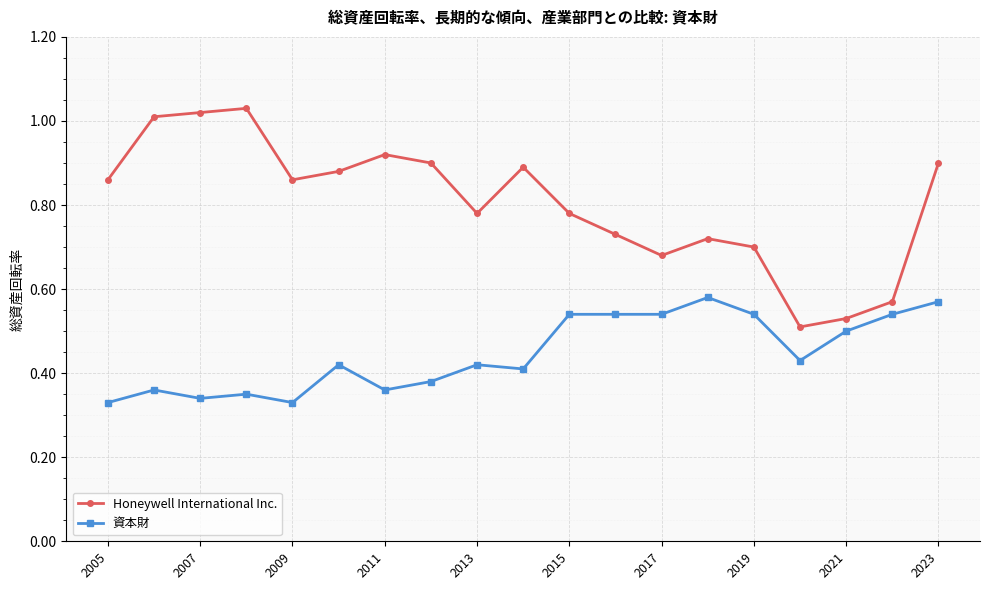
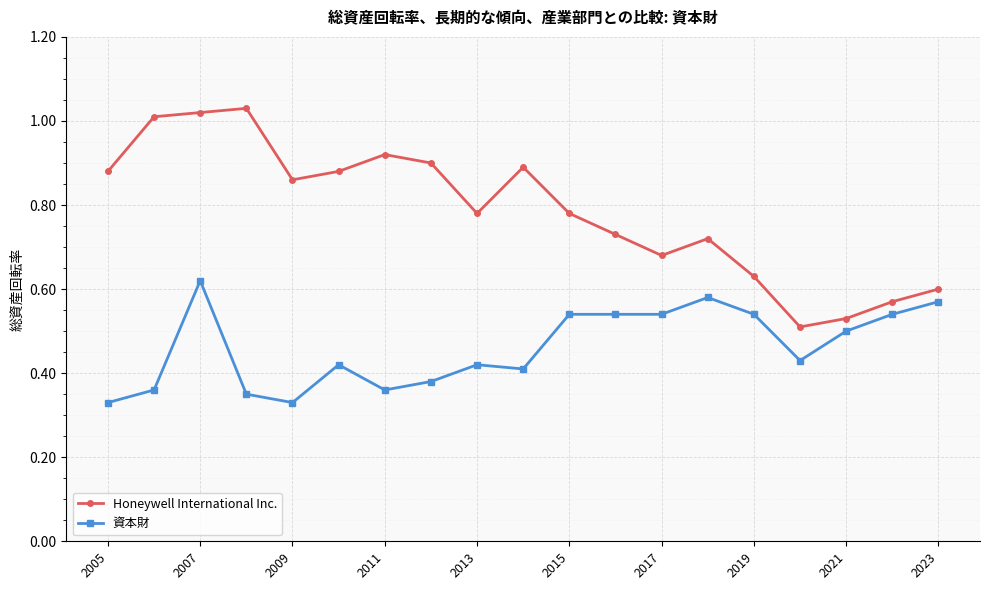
Honeywell International Inc., 2005: 0.86 -> 0.88
資本財, 2007: 0.34 -> 0.62
Honeywell International Inc., 2019: 0.70 -> 0.63
Honeywell International Inc., 2023: 0.9 -> 0.6
